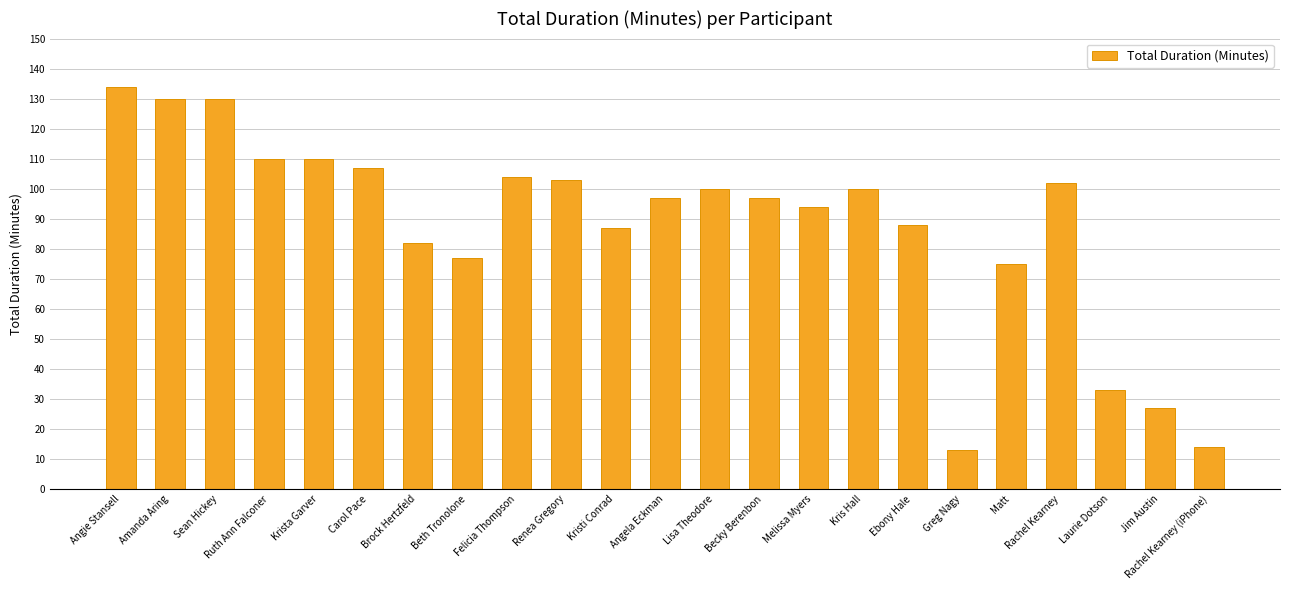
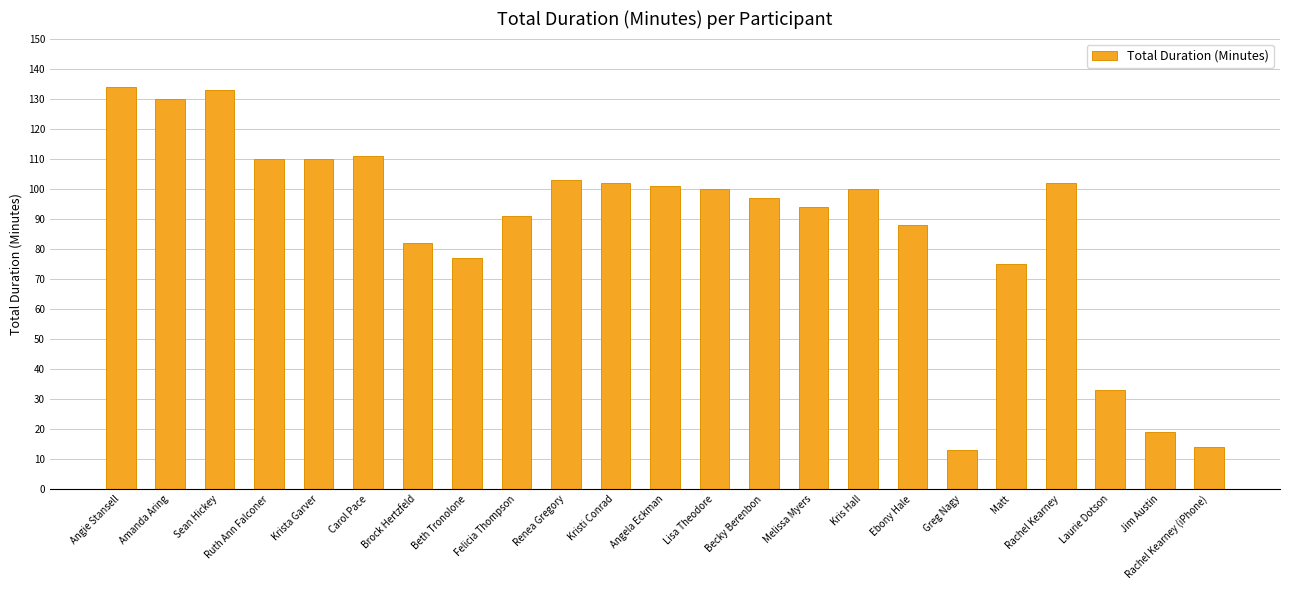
Sean Hickey: 130 -> 133
Carol Pace: 107 -> 111
Felicia Thompson: 104 -> 91
Kristi Conrad: 87 -> 102
Angela Eckman: 97 -> 101
Jim Austin: 27 -> 19
